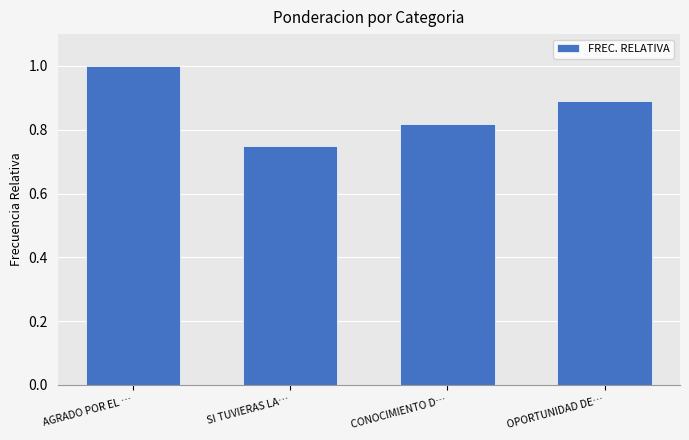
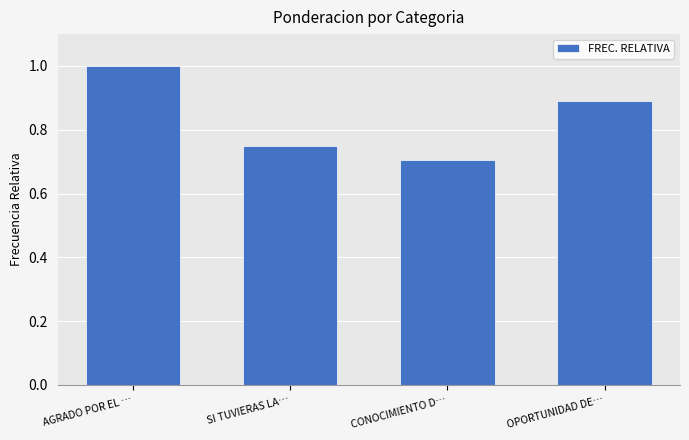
CONOCIMIENTO D…: 0.82 -> 0.70
